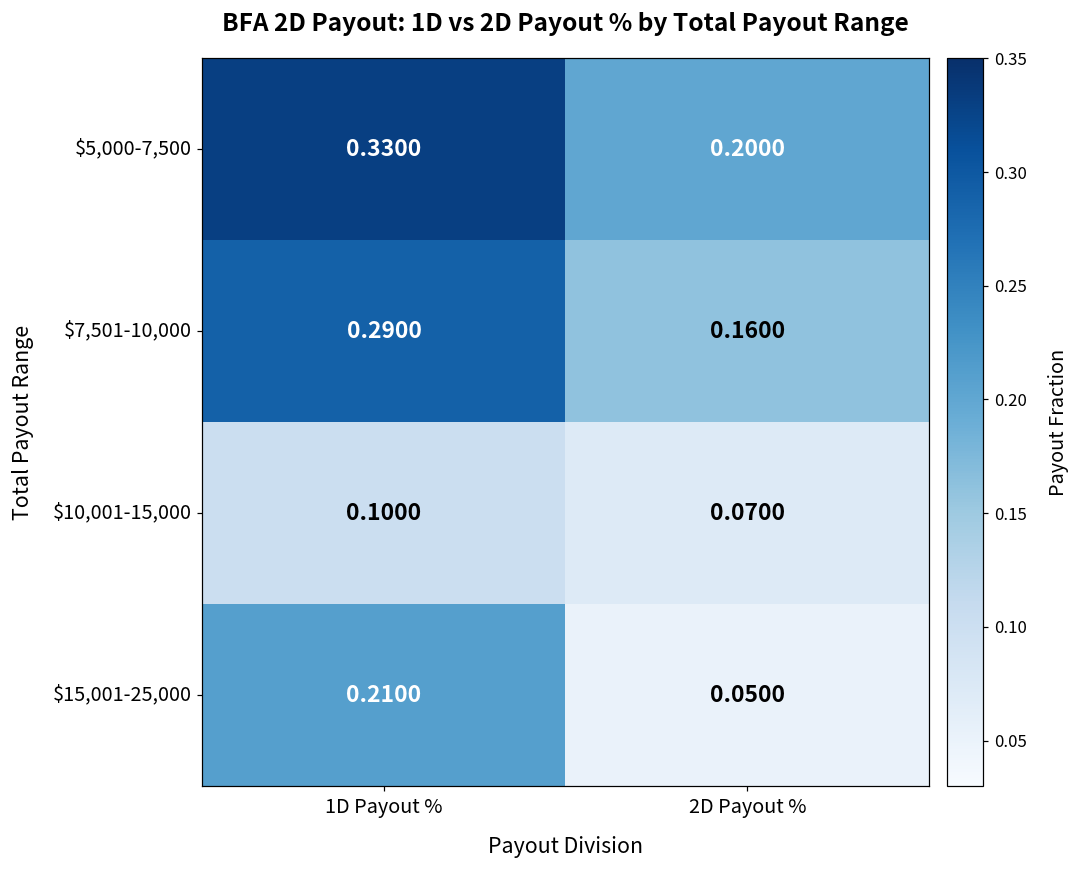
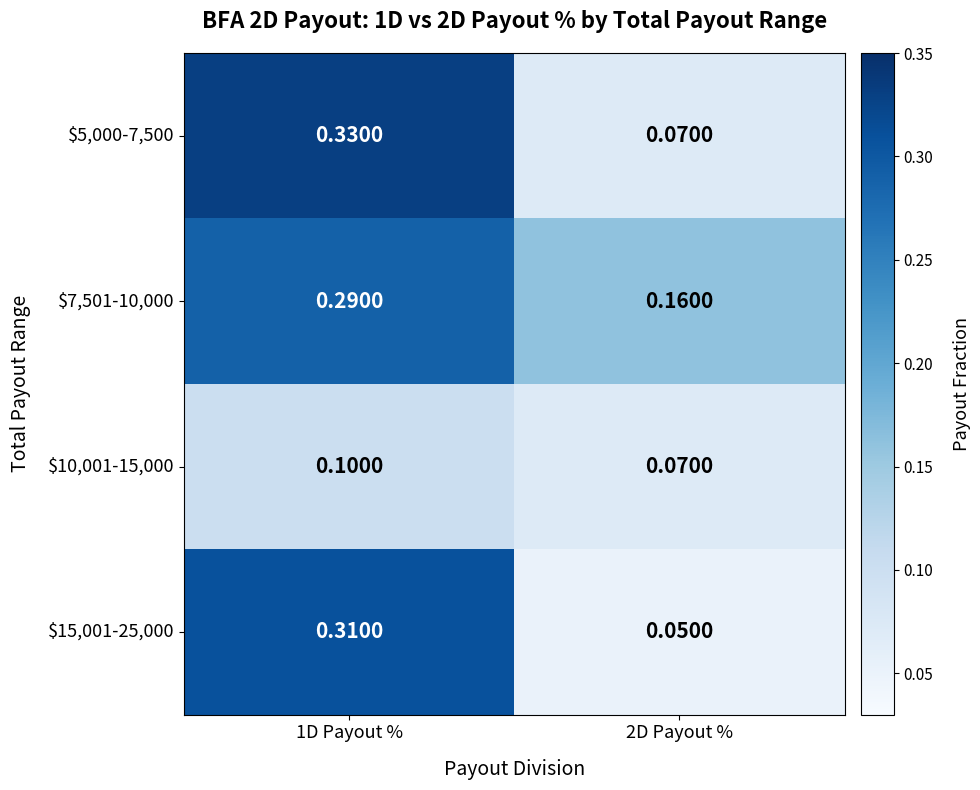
$5,000-7,500, 2D Payout %: 0.2000 -> 0.0700
$15,001-25,000, 1D Payout %: 0.2100 -> 0.3100
